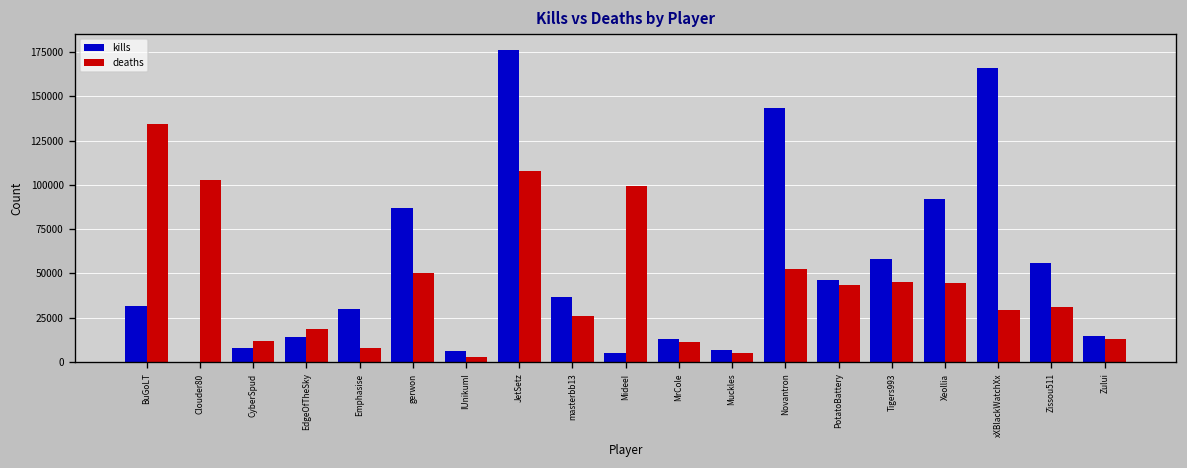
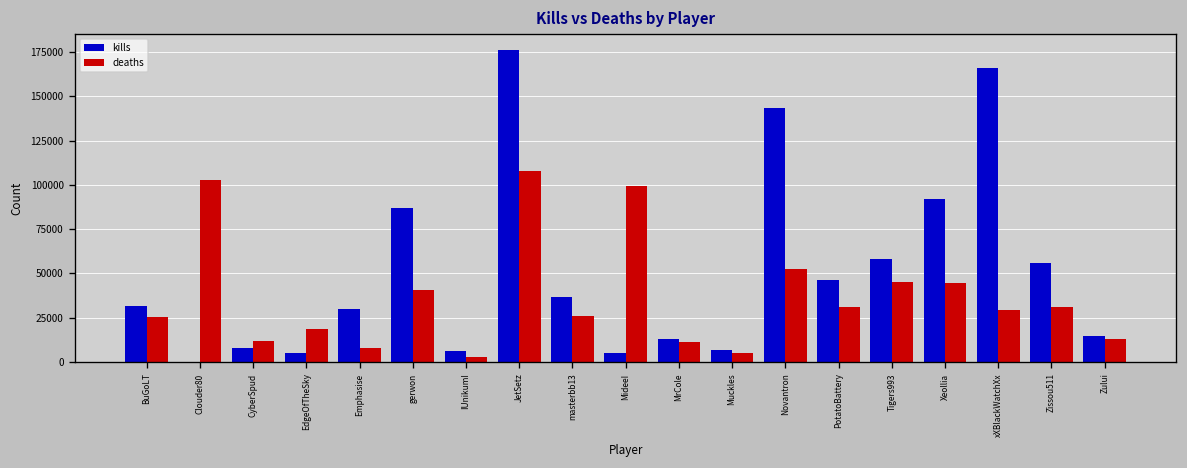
deaths, BuGoLT: 135000 -> 26000
kills, EdgeOfTheSky: 14000 -> 5000
deaths, gerwon: 50000 -> 40000
deaths, PotatoBattery: 43000 -> 31000
